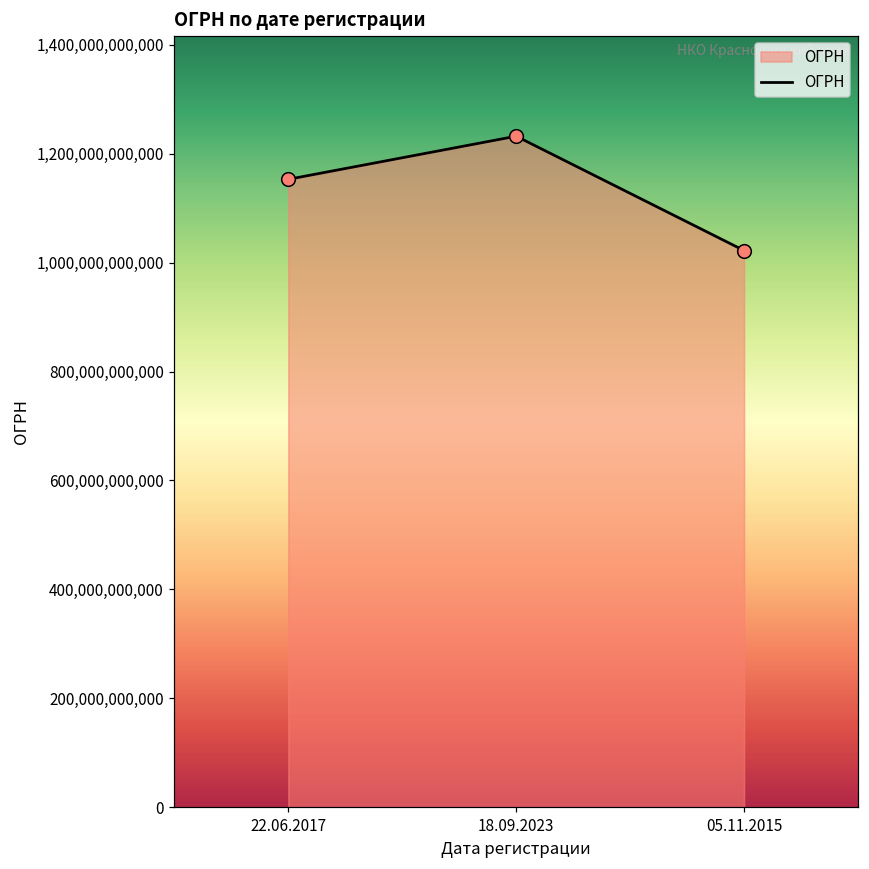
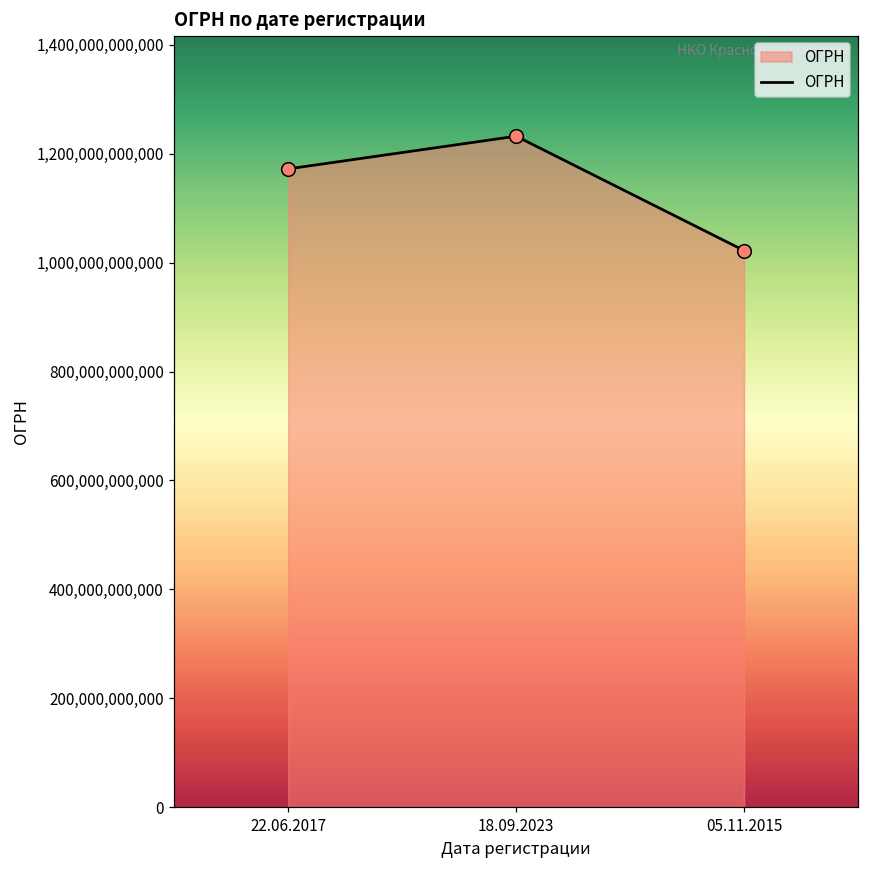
22.06.2017: 1,150,000,000,000 -> 1,170,000,000,000
